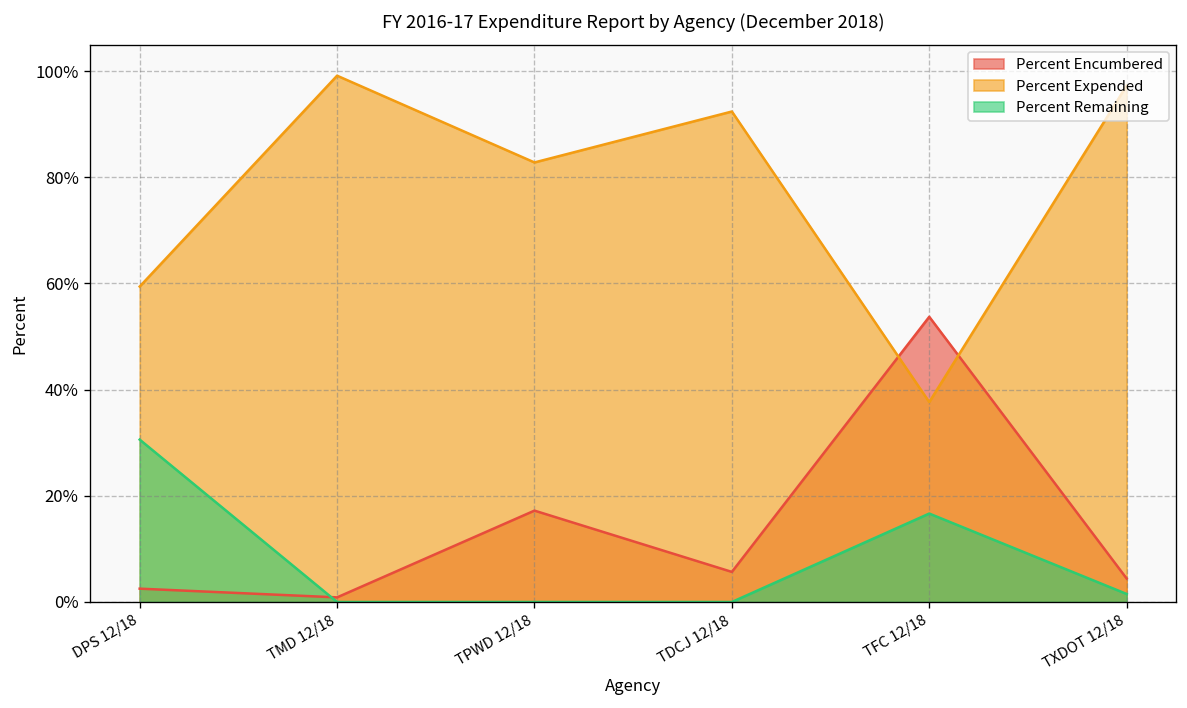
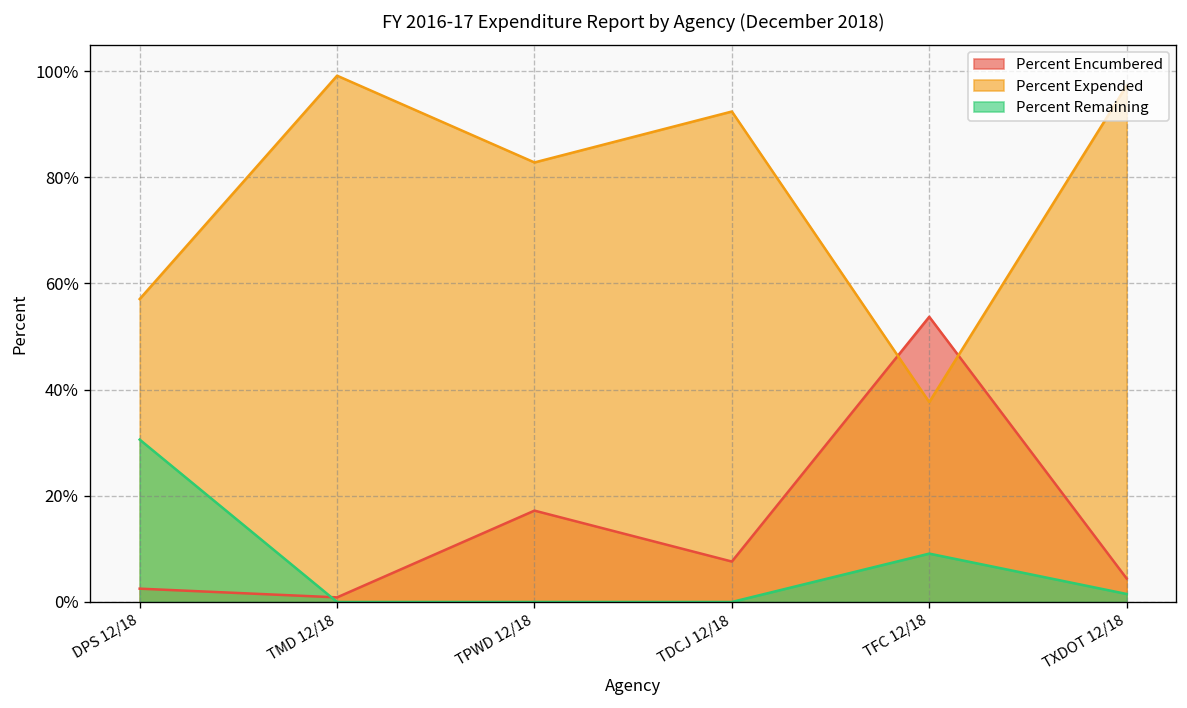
Percent Expended, DPS 12/18: 59% -> 57%
Percent Encumbered, TDCJ 12/18: 6% -> 8%
Percent Remaining, TFC 12/18: 17% -> 9%
